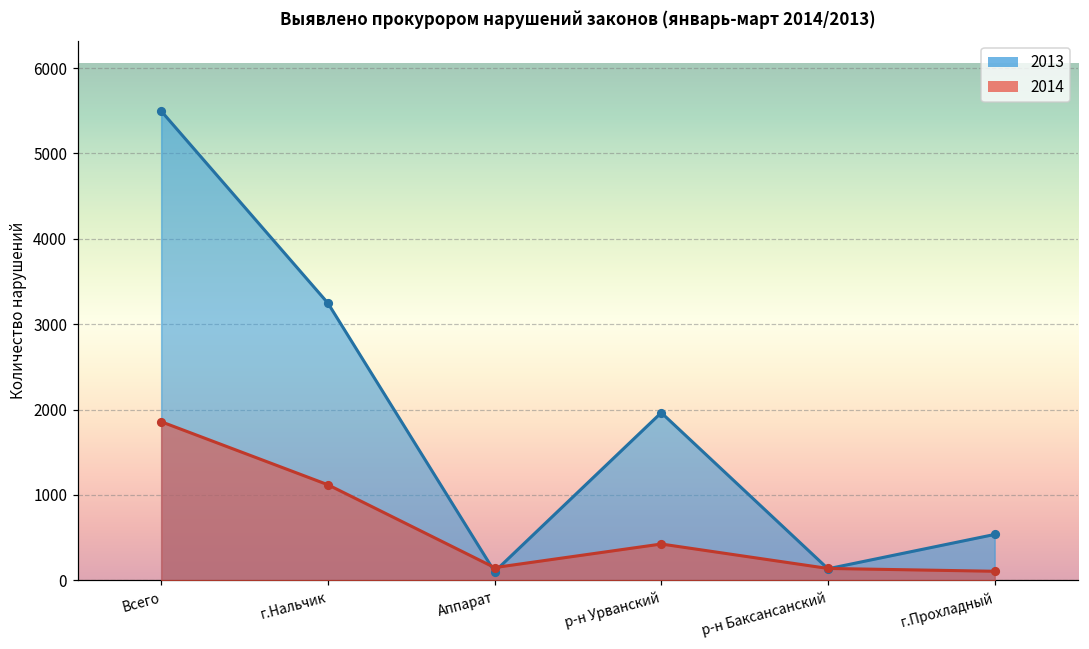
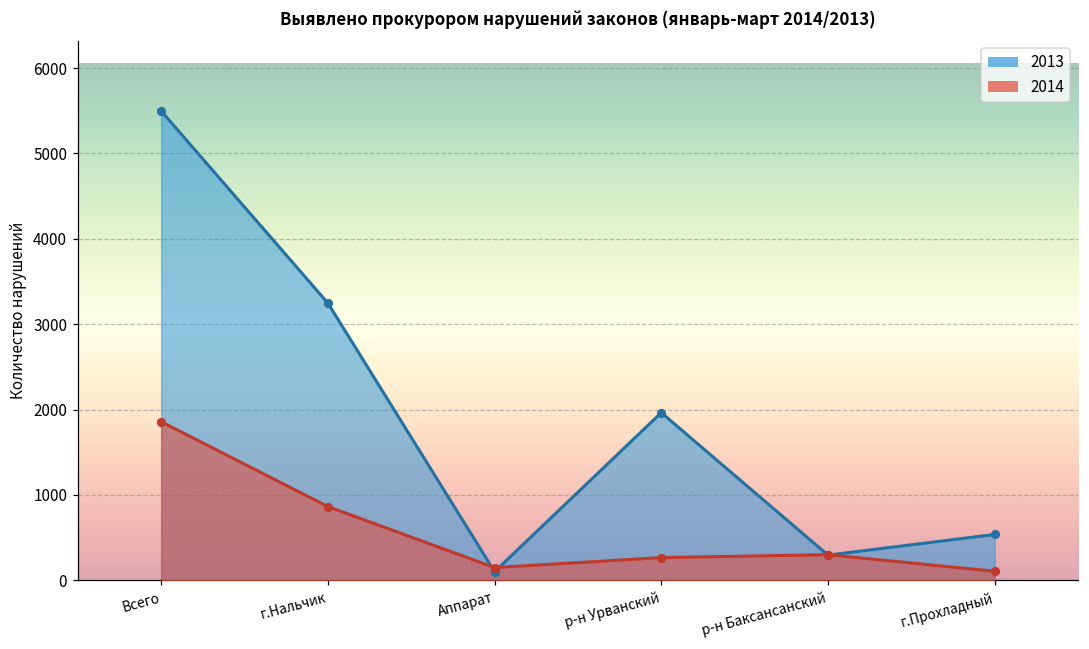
2014, г.Нальчик: 1100 -> 900
2014, р-н Урванский: 400 -> 300
2013, р-н Баксансанский: 100 -> 300
2014, р-н Баксансанский: 100 -> 300
